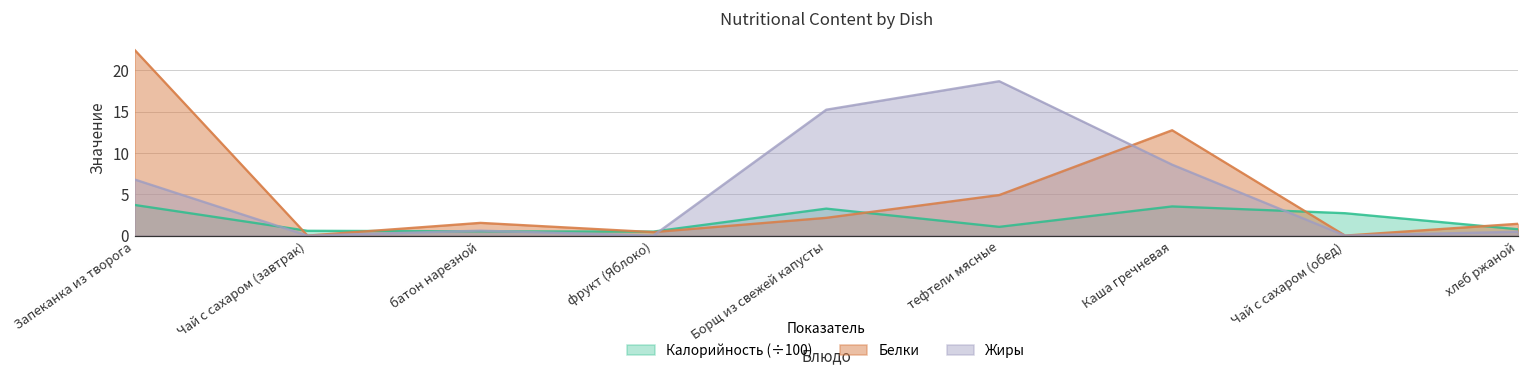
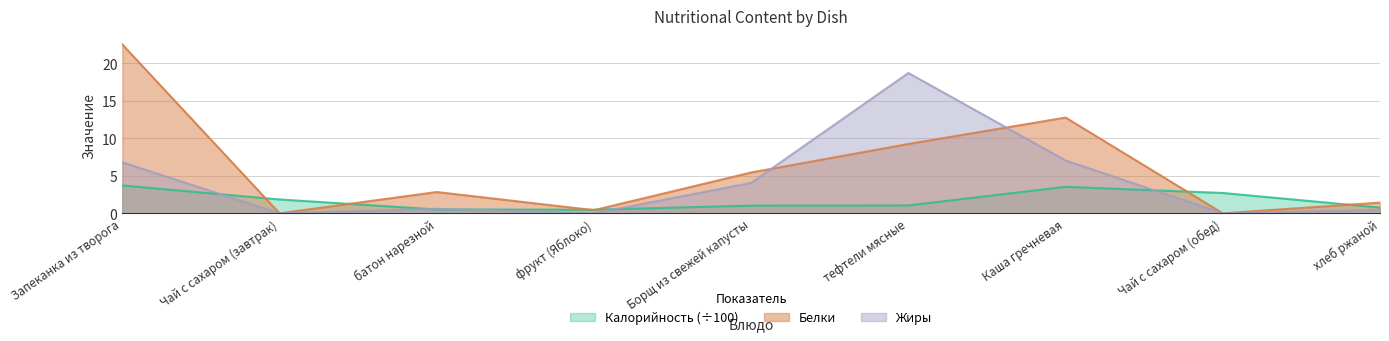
Калорийность (÷100), Чай с сахаром (завтрак): 1 -> 2
Белки, батон нарезной: 2 -> 3
Калорийность (÷100), Борщ из свежей капусты: 3 -> 1
Белки, Борщ из свежей капусты: 2 -> 5
Жиры, Борщ из свежей капусты: 15 -> 4
Белки, тефтели мясные: 5 -> 9
Жиры, Каша гречневая: 9 -> 7
